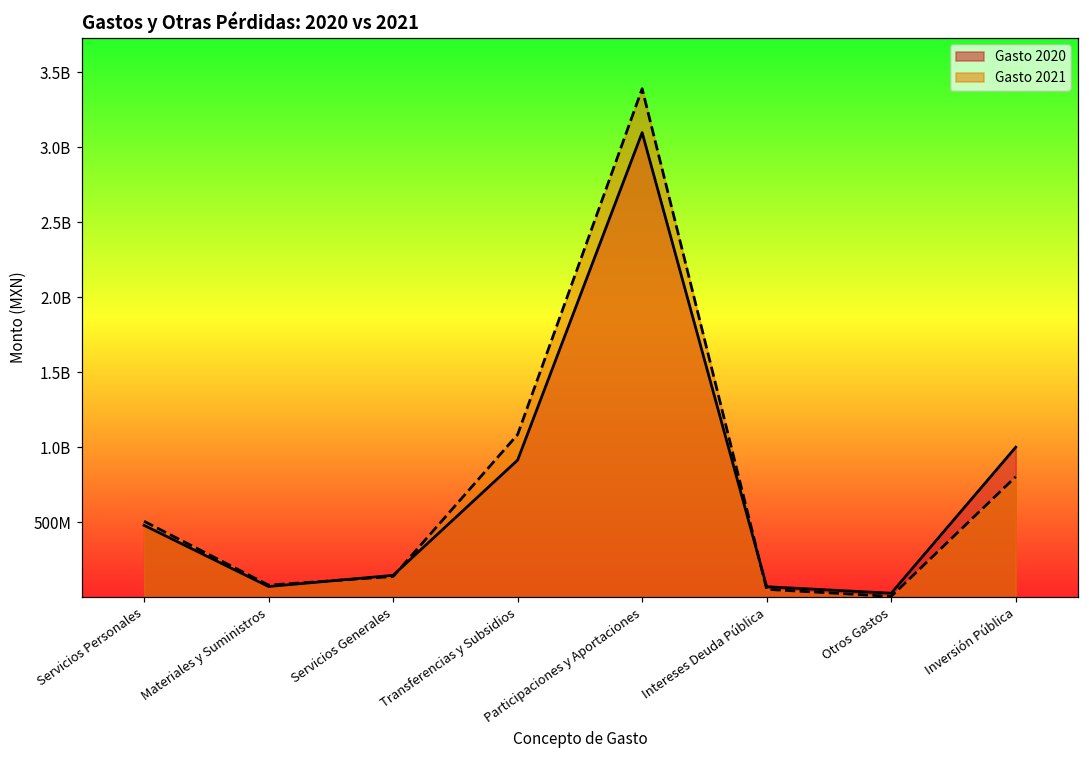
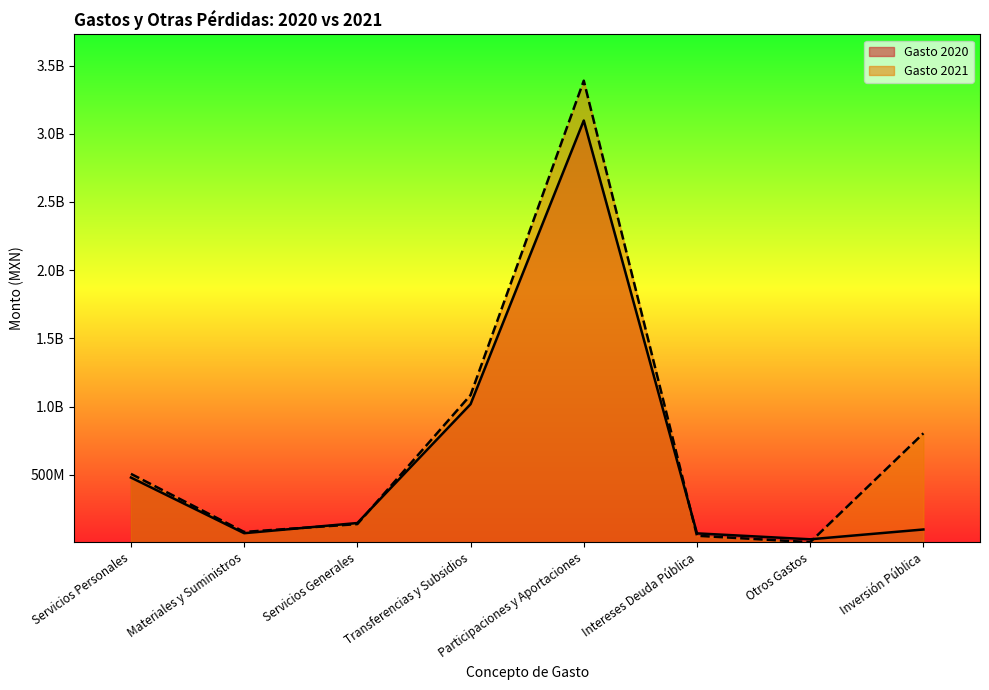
Gasto 2020, Transferencias y Subsidios: 910000000 -> 1020000000
Gasto 2020, Inversión Pública: 1000000000 -> 100000000
